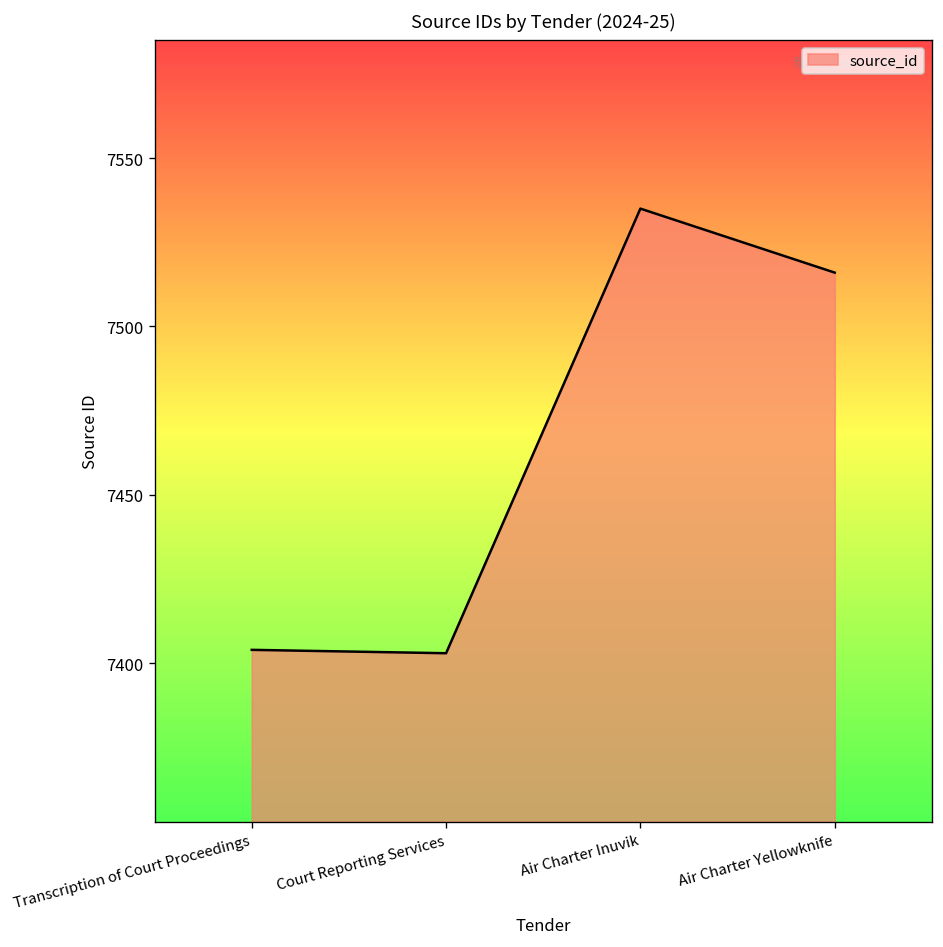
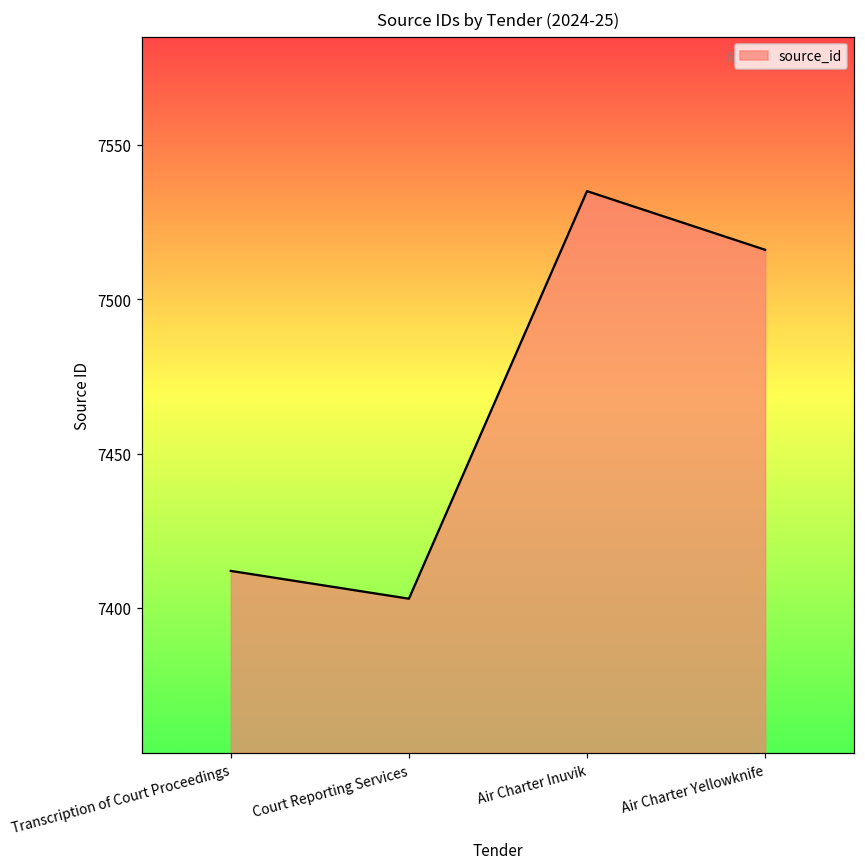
Transcription of Court Proceedings: 7404 -> 7412
